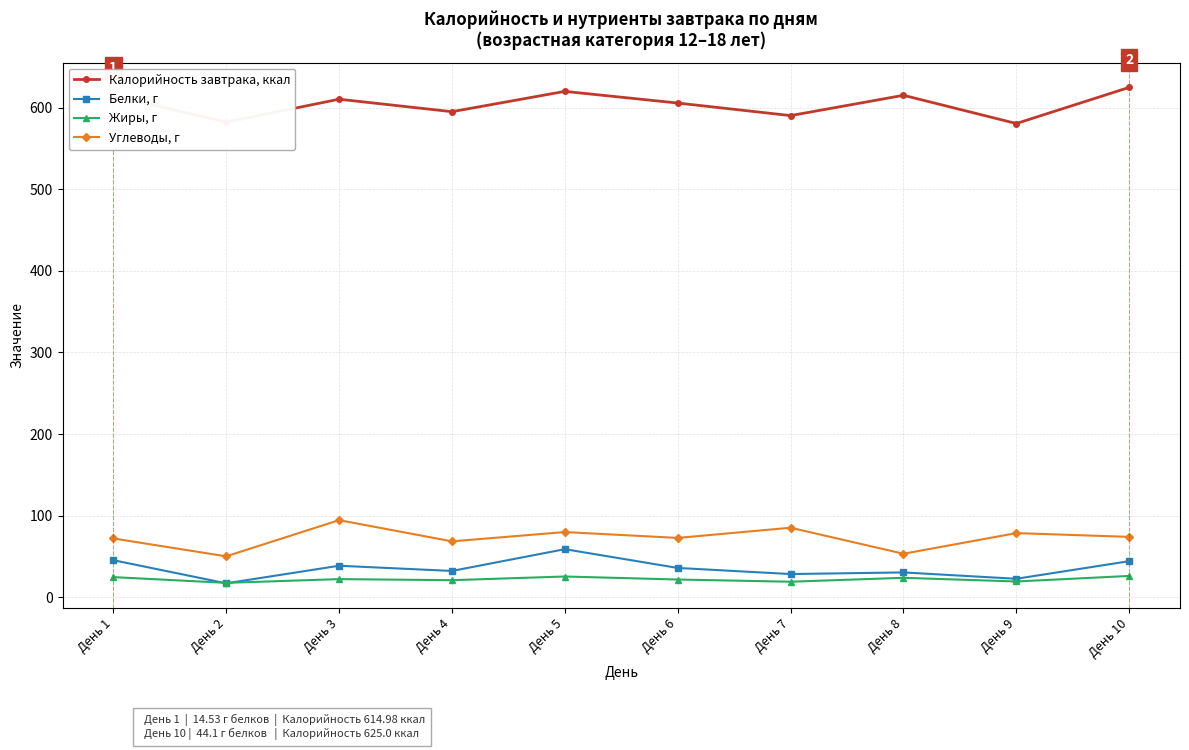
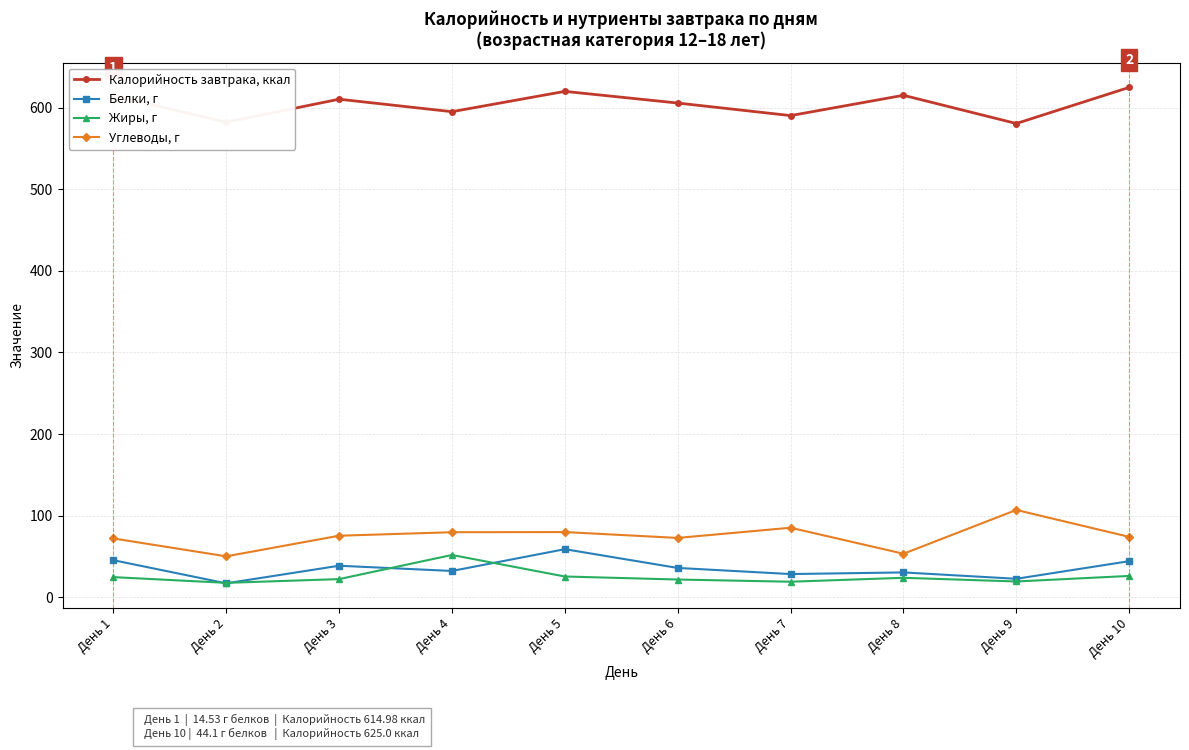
Углеводы, г, День 3: 90 -> 80
Жиры, г, День 4: 20 -> 50
Углеводы, г, День 4: 70 -> 80
Углеводы, г, День 9: 80 -> 110
